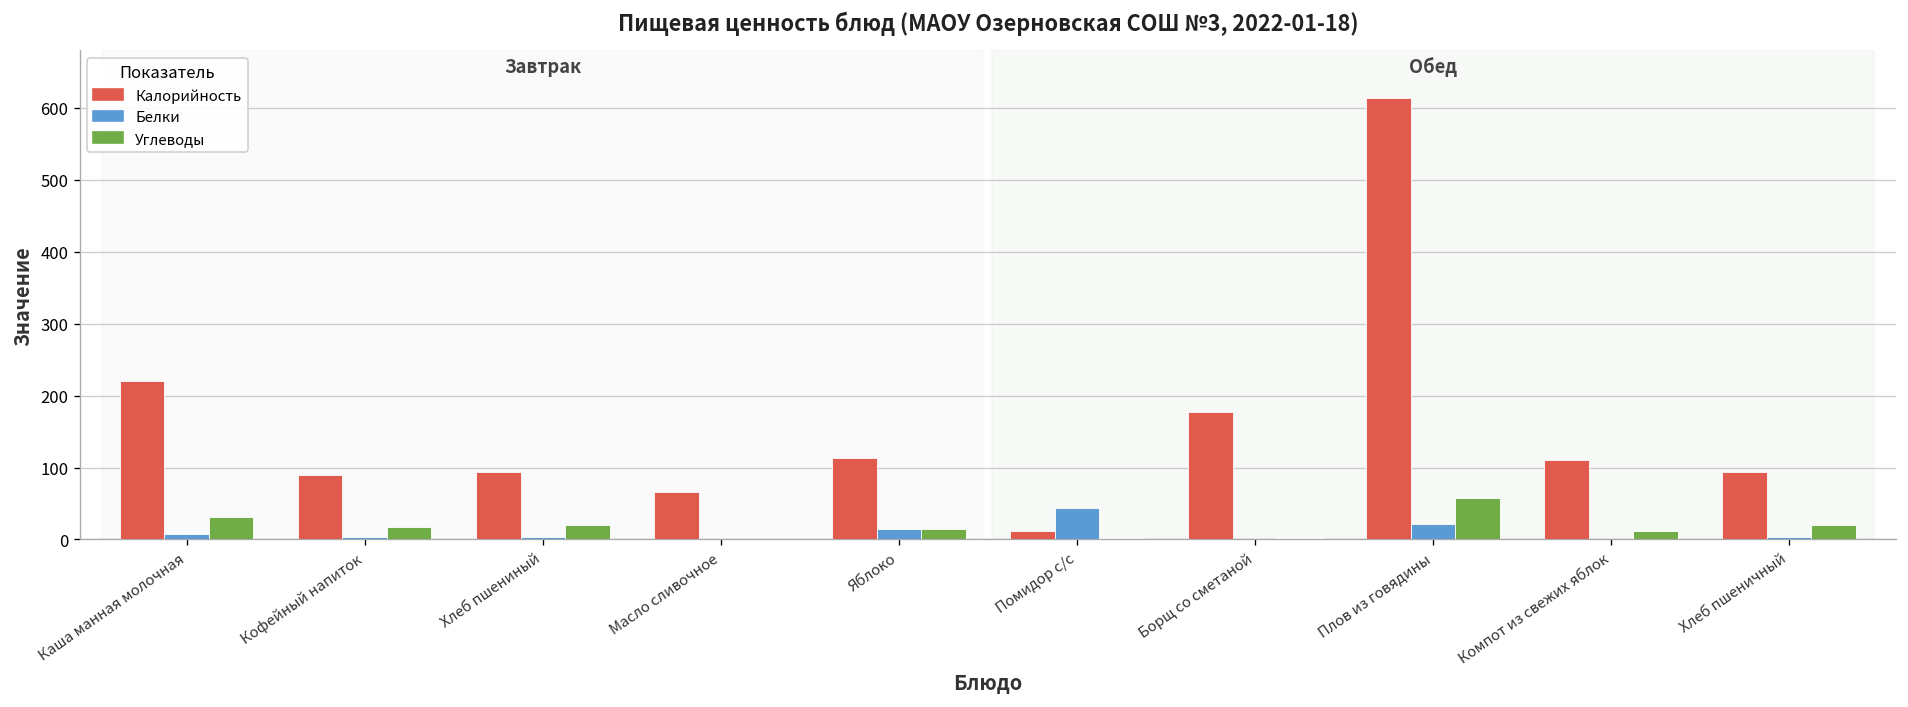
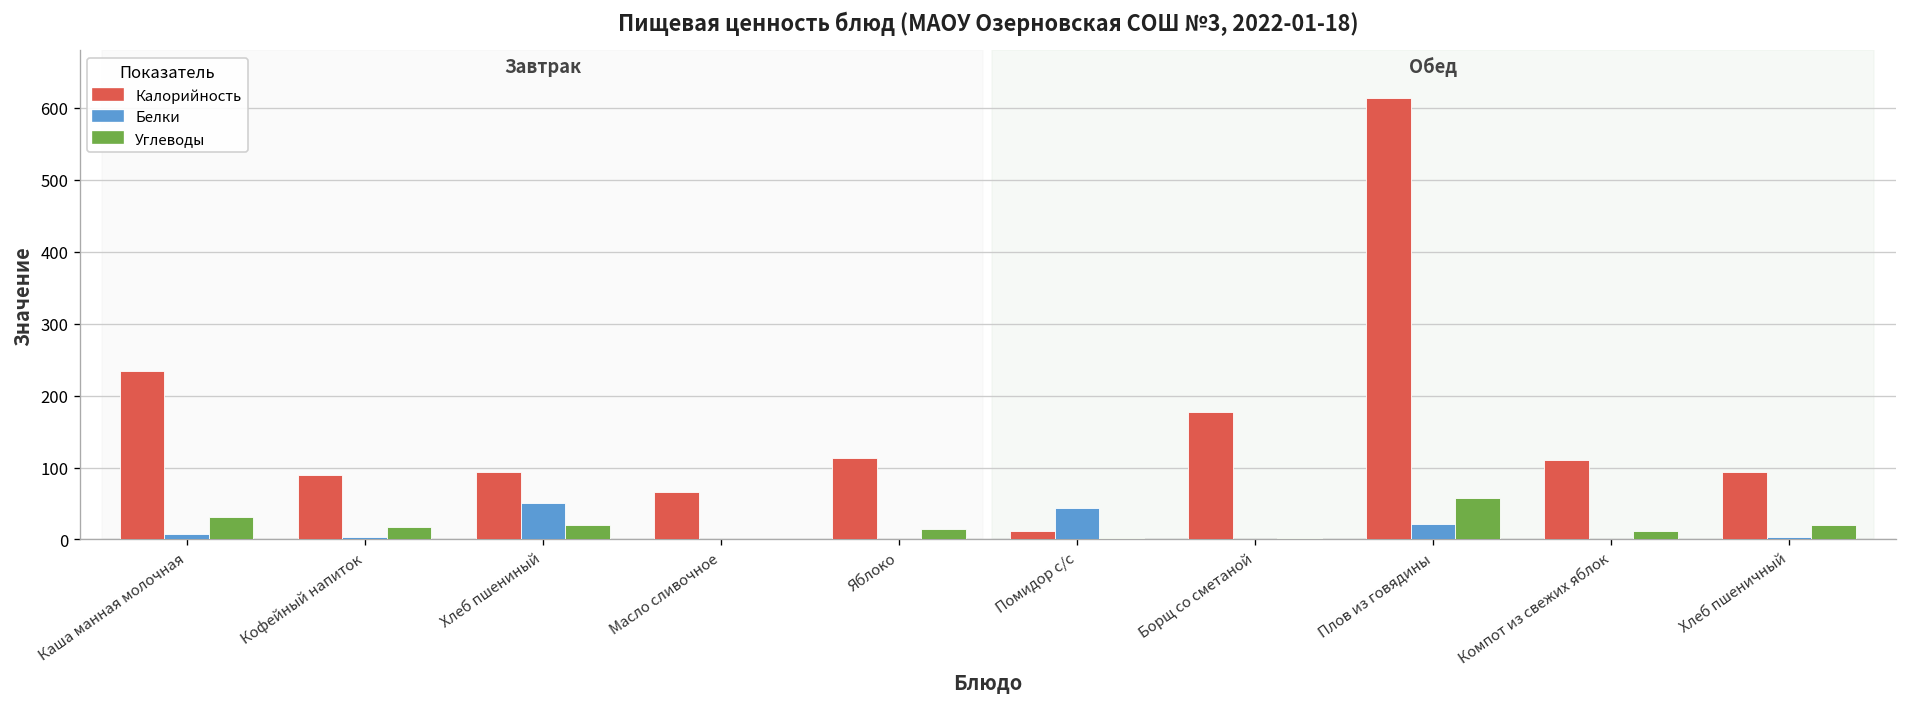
Калорийность, Каша манная молочная: 220 -> 230
Белки, Хлеб пшениный: 0 -> 50
Белки, Яблоко: 20 -> 0
